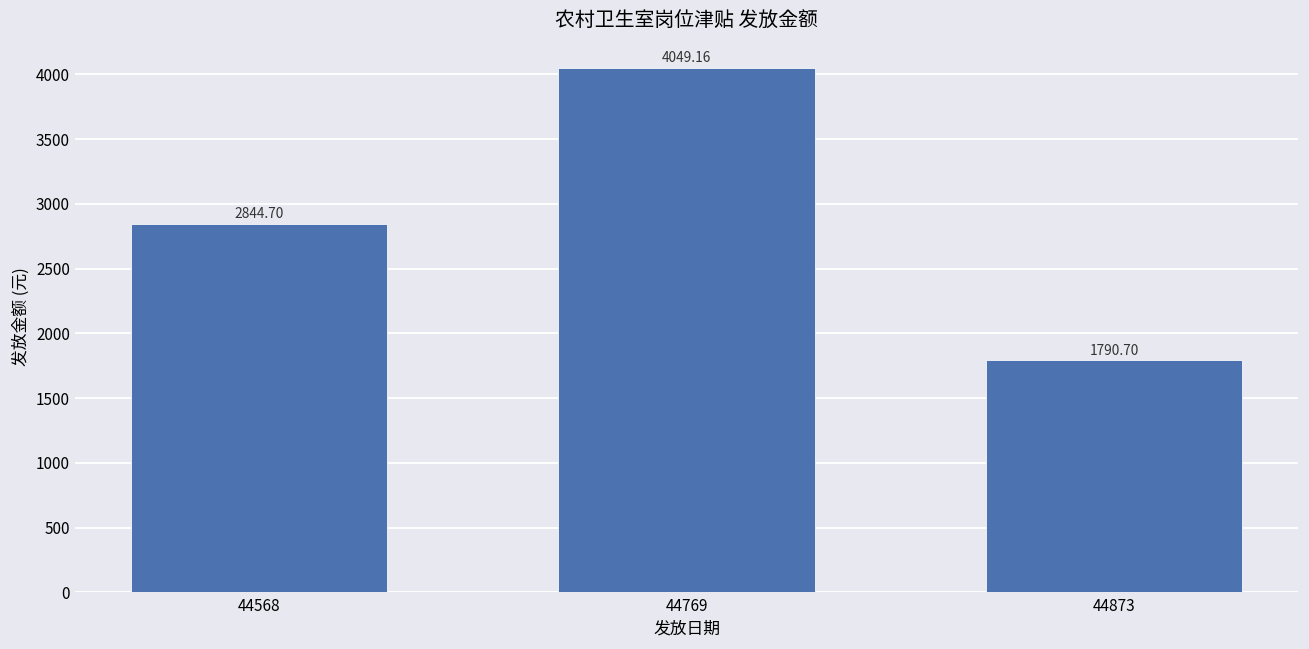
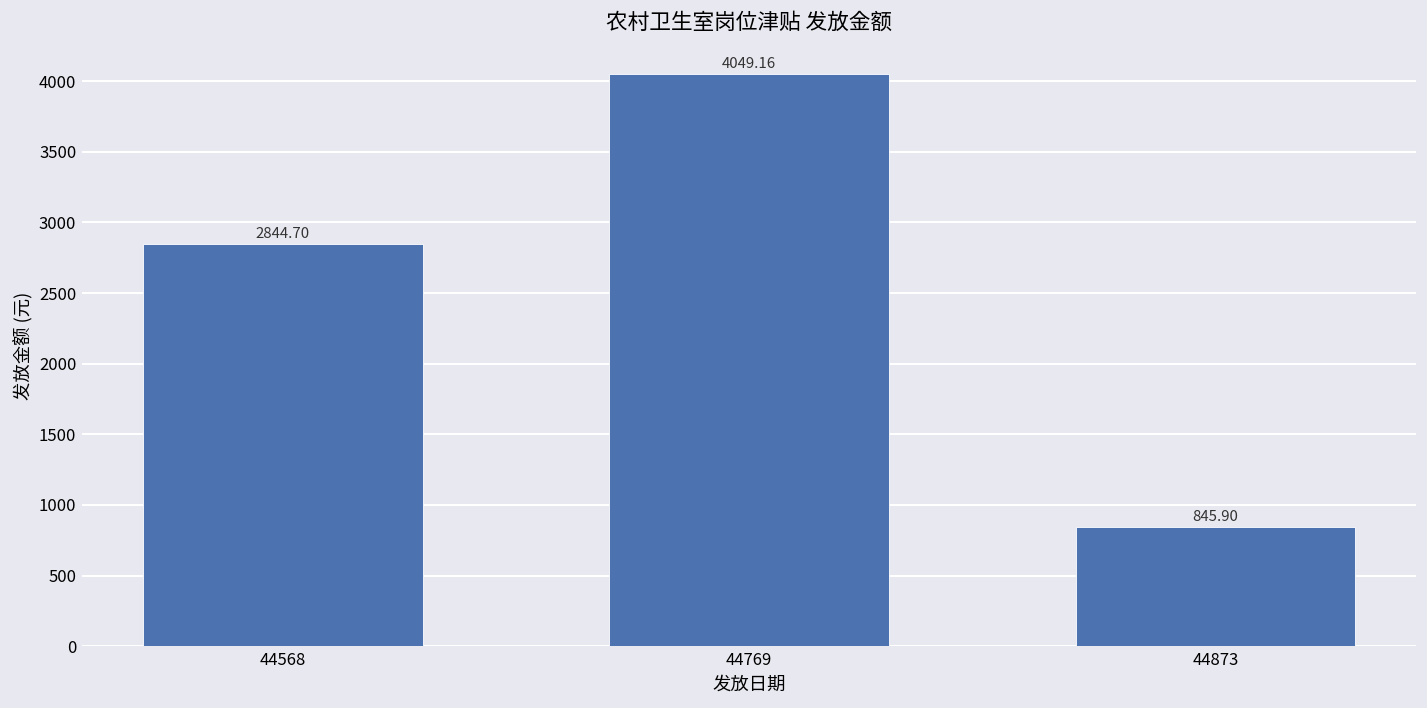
44873: 1790.70 -> 845.90
